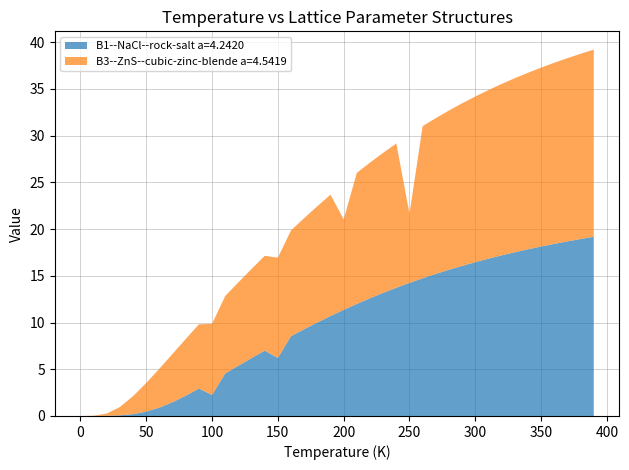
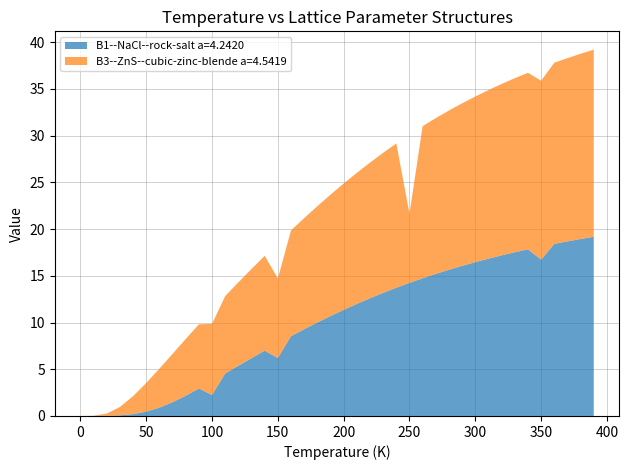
B3--ZnS--cubic-zinc-blende a=4.5419, 150: 11 -> 9
B3--ZnS--cubic-zinc-blende a=4.5419, 200: 10 -> 14
B1--NaCl--rock-salt a=4.2420, 350: 18 -> 17
